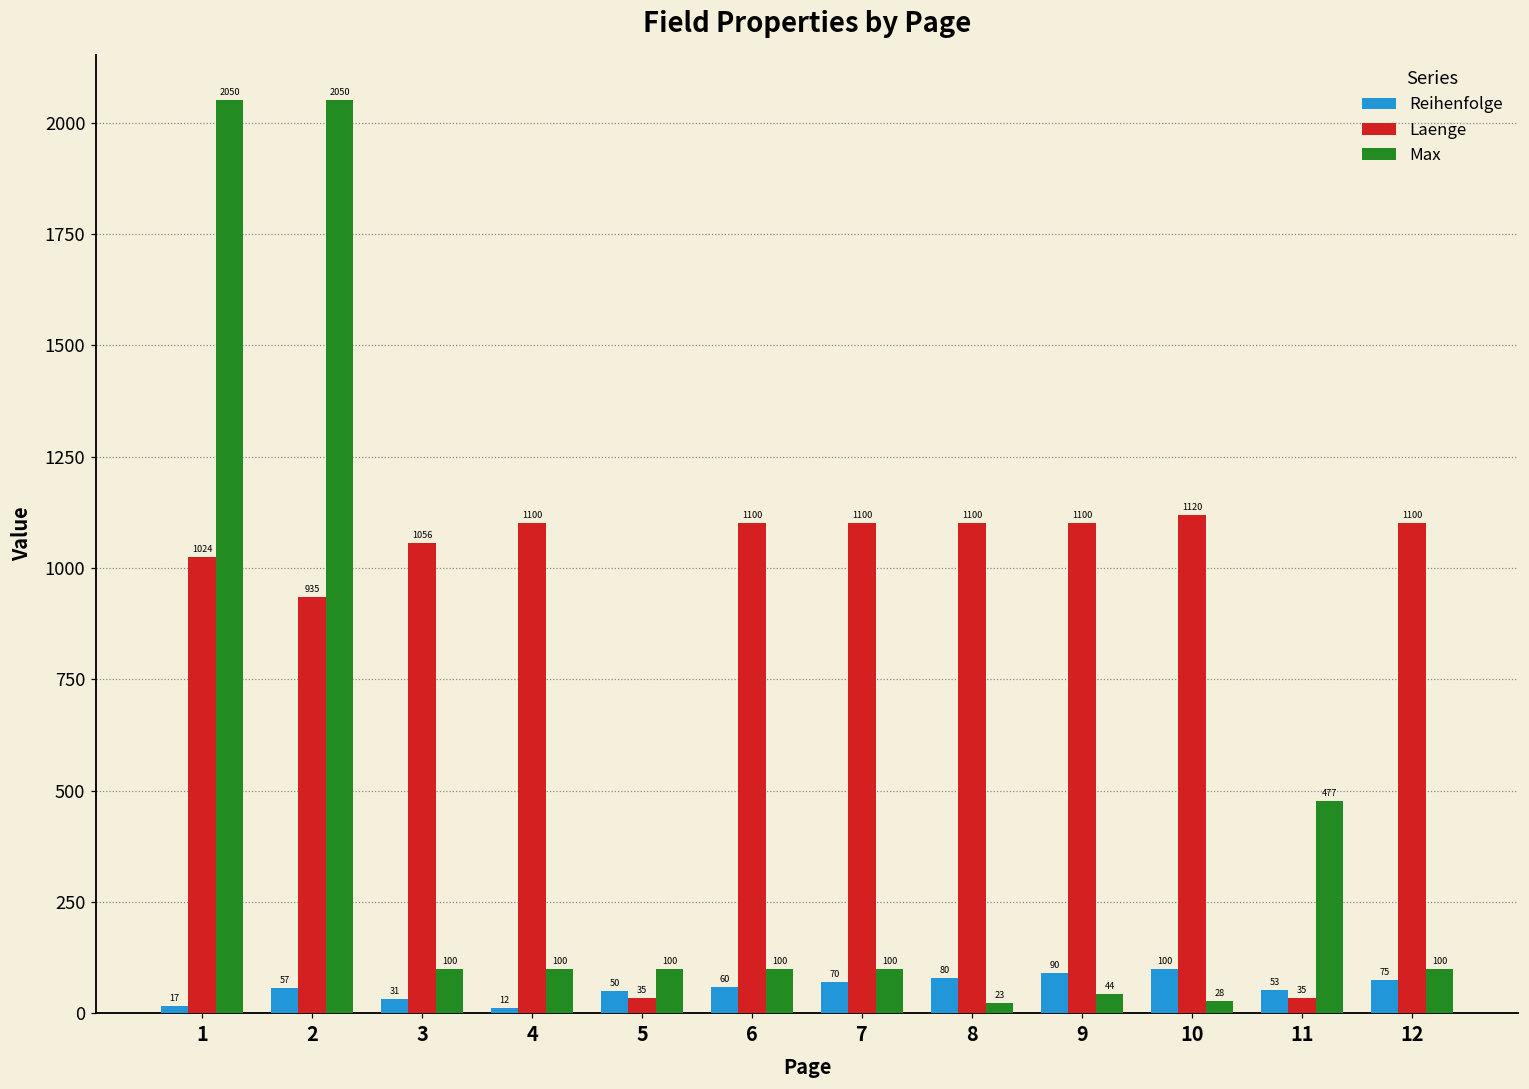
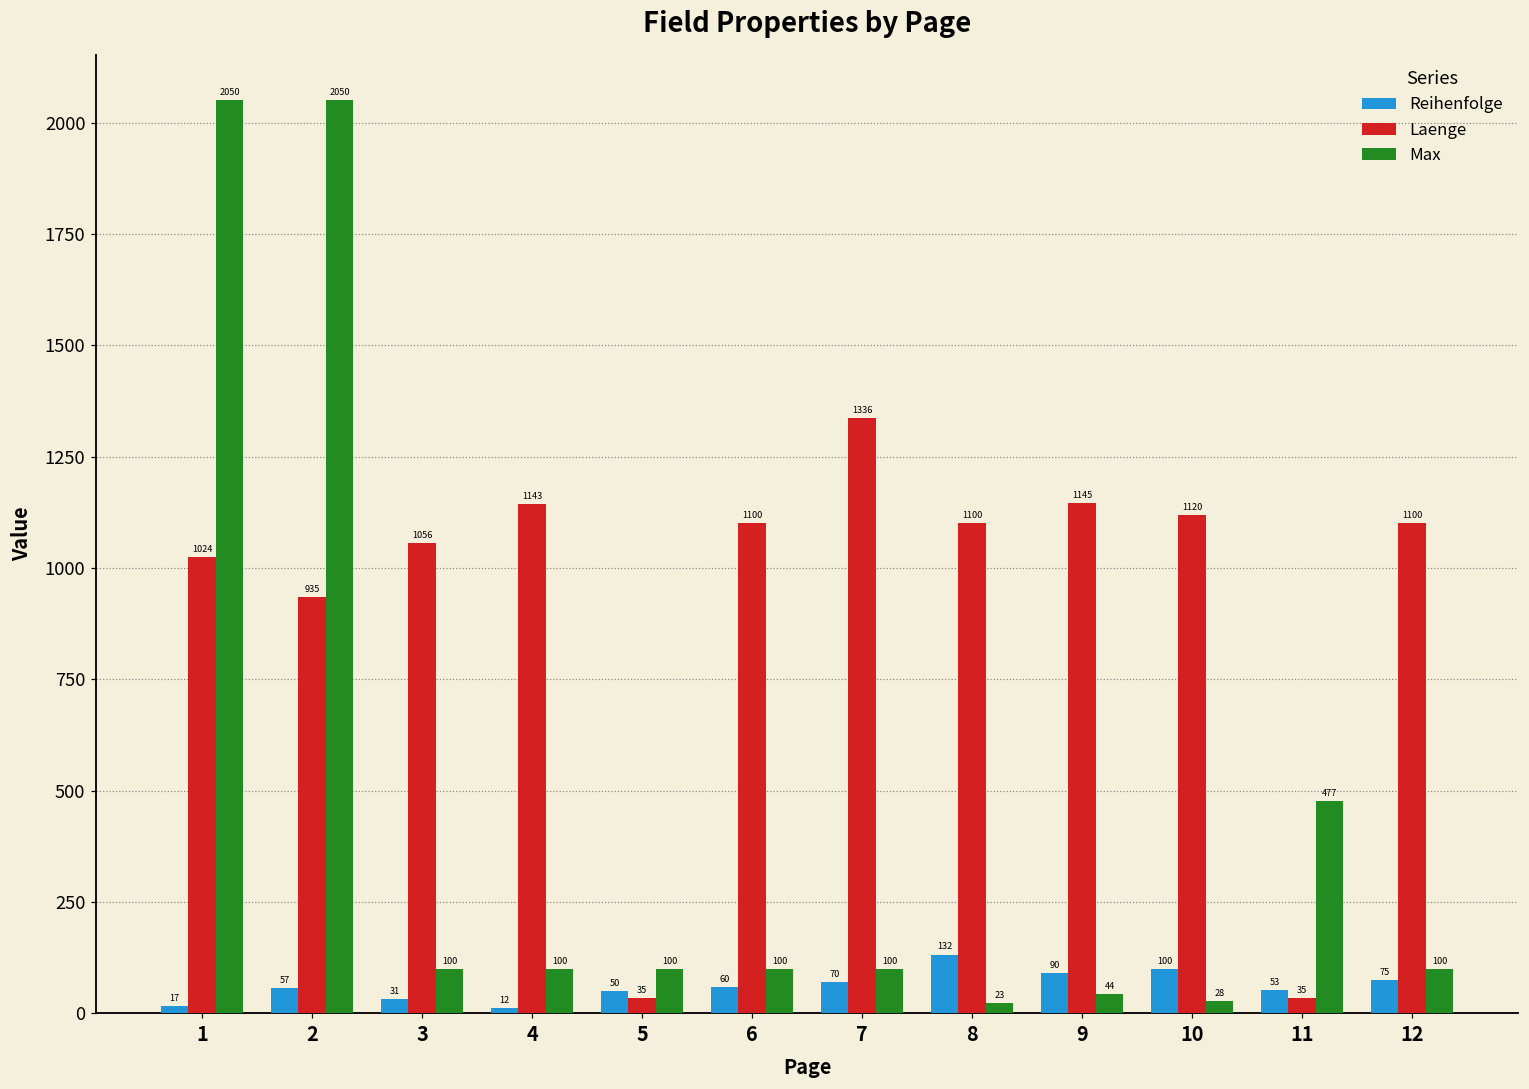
Laenge, 4: 1100 -> 1143
Laenge, 7: 1100 -> 1336
Reihenfolge, 8: 80 -> 132
Laenge, 9: 1100 -> 1145
